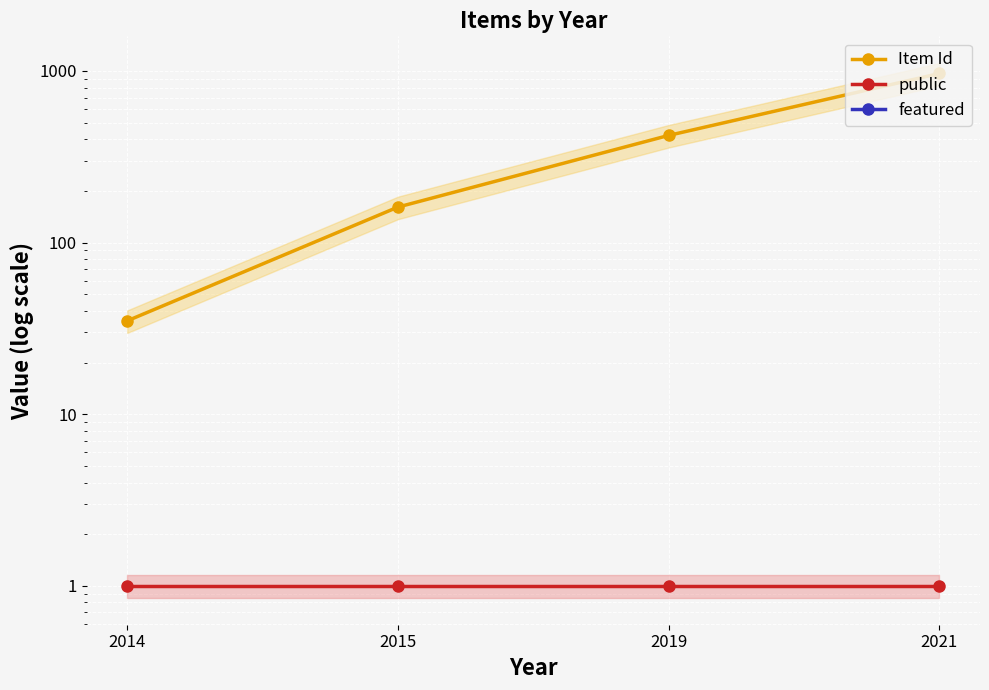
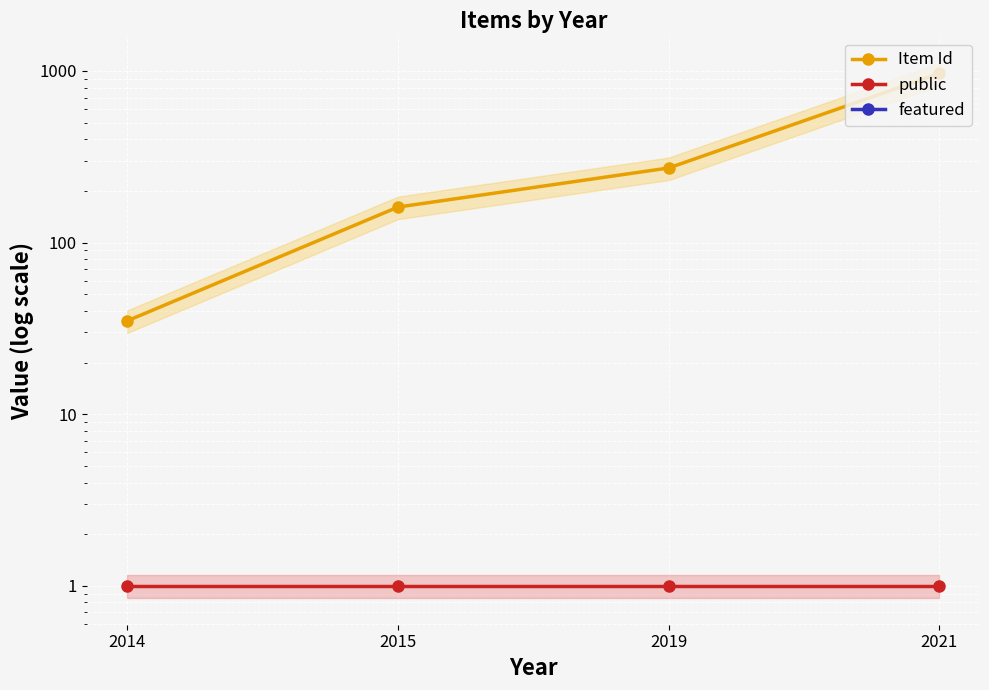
Item Id, 2019: 420 -> 270
